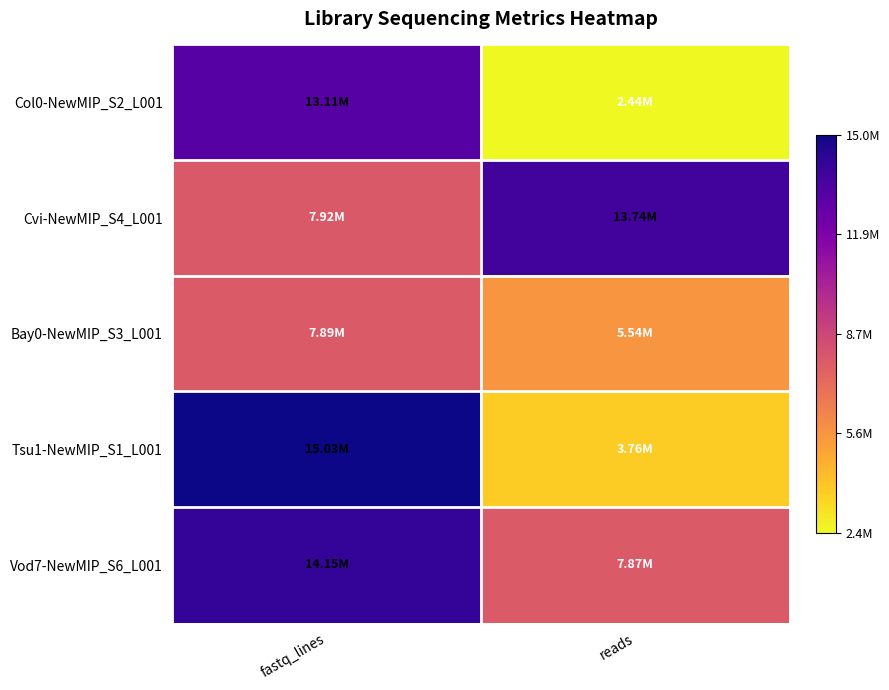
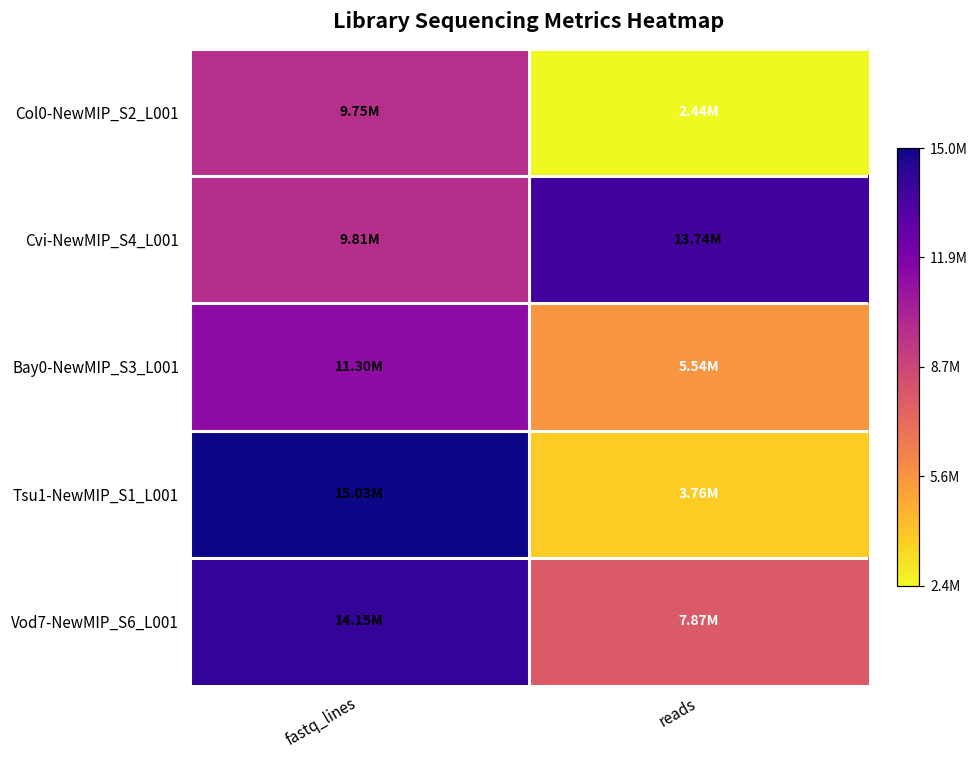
Col0-NewMIP_S2_L001, fastq_lines: 13.11M -> 9.75M
Cvi-NewMIP_S4_L001, fastq_lines: 7.92M -> 9.81M
Bay0-NewMIP_S3_L001, fastq_lines: 7.89M -> 11.30M
